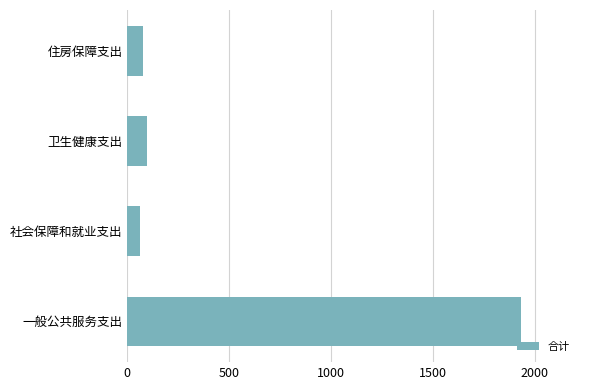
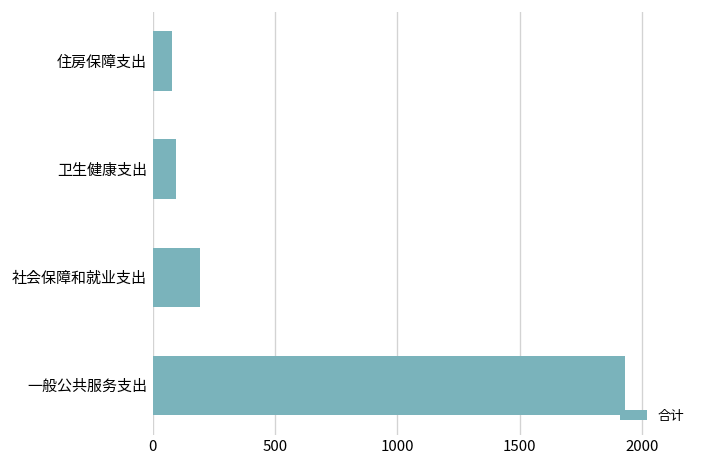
社会保障和就业支出: 60 -> 190
